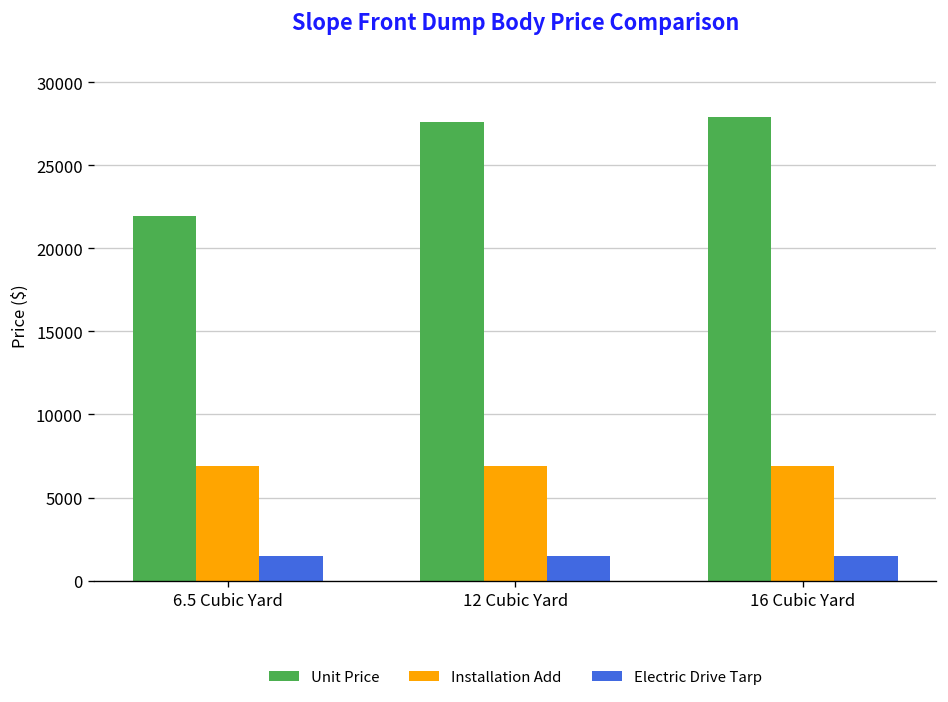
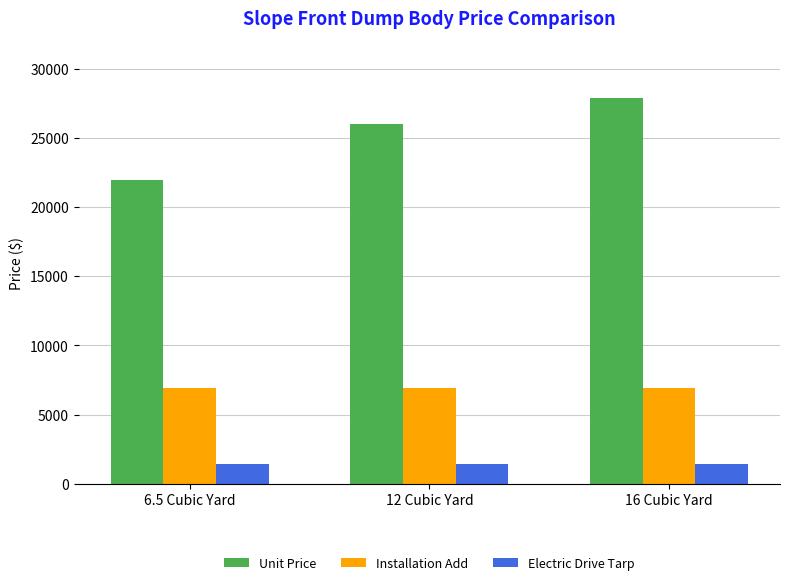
Unit Price, 12 Cubic Yard: 27600 -> 26000
